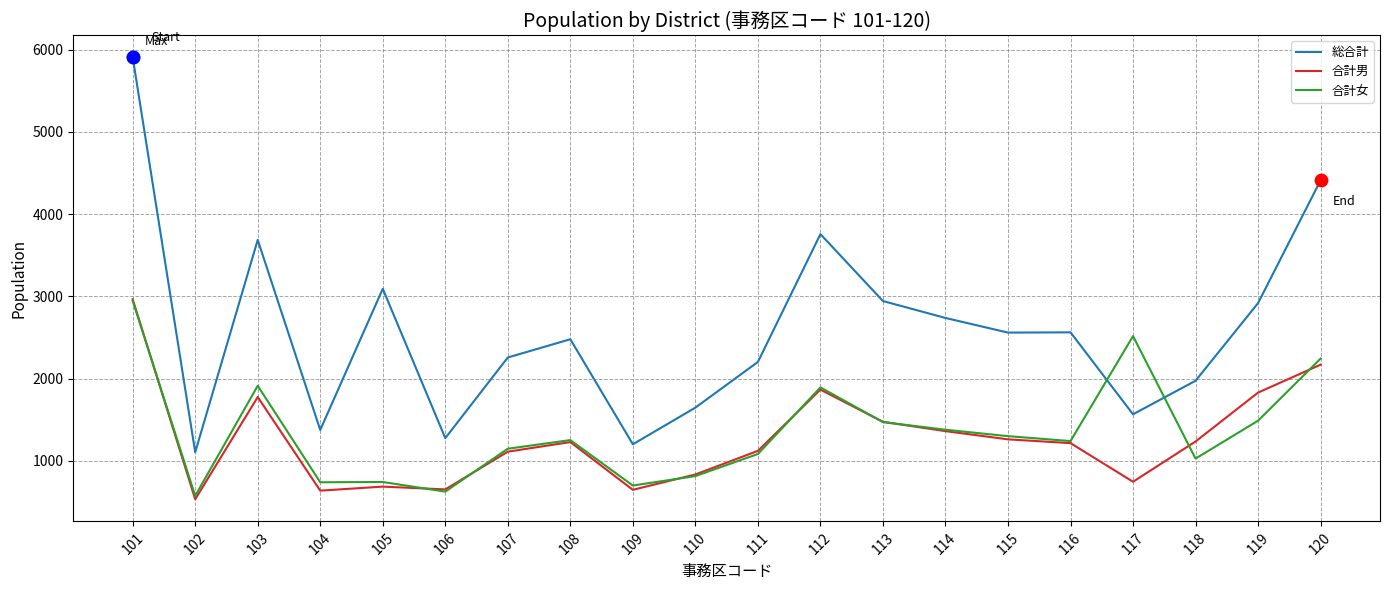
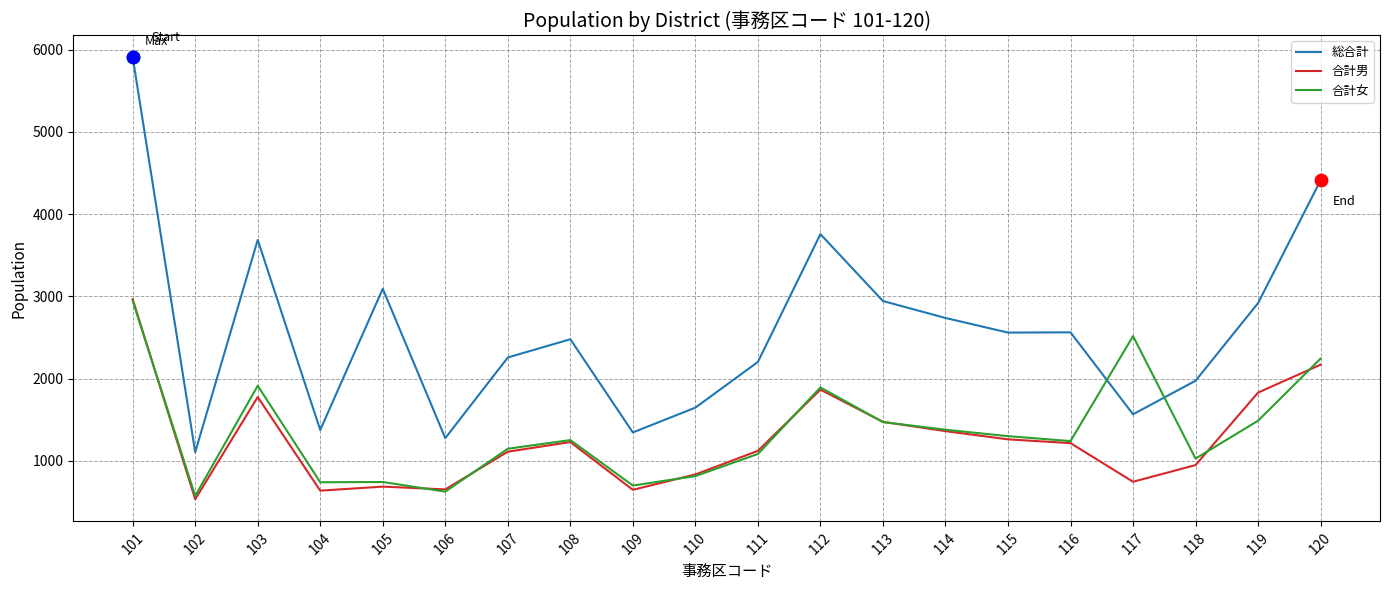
総合計, 109: 1200 -> 1300
合計男, 118: 1200 -> 900
